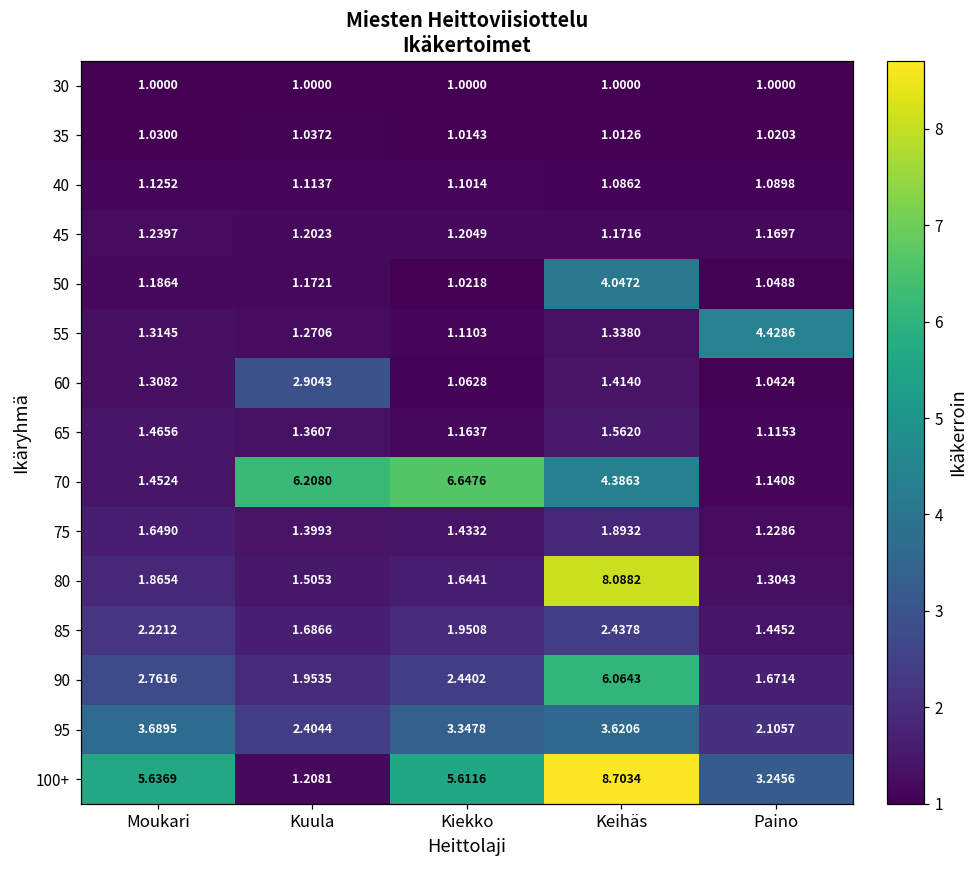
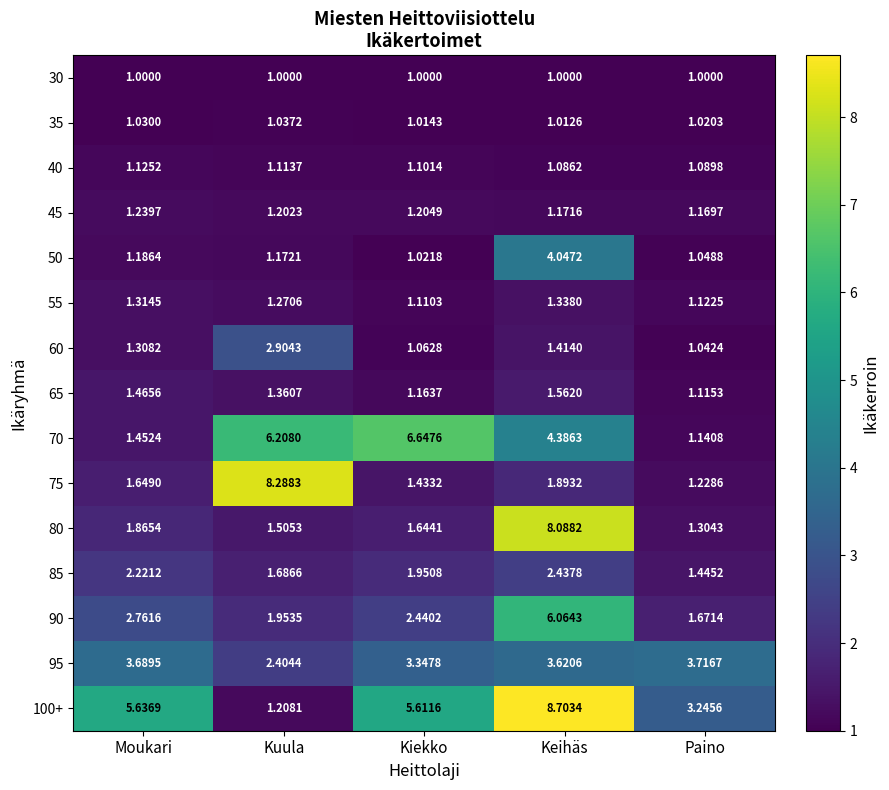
55, Paino: 4.4286 -> 1.1225
75, Kuula: 1.3993 -> 8.2883
95, Paino: 2.1057 -> 3.7167
